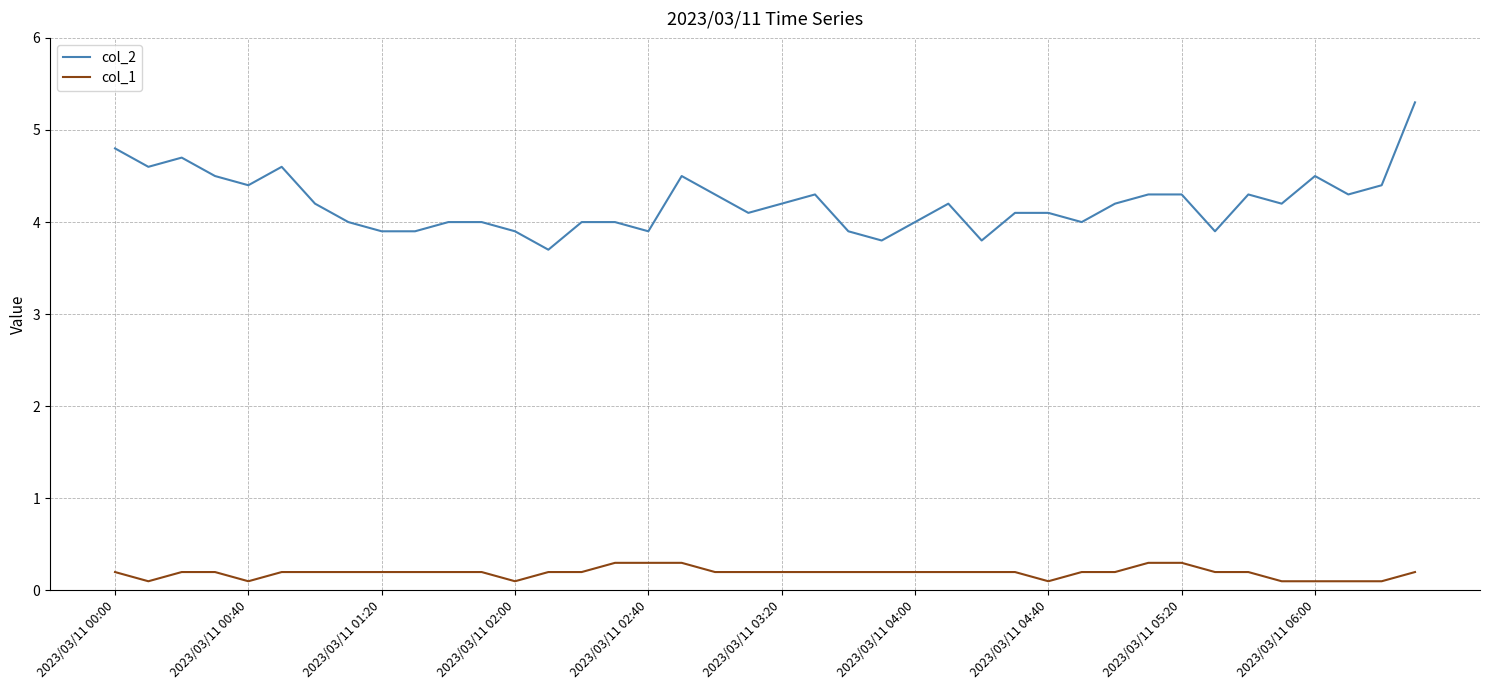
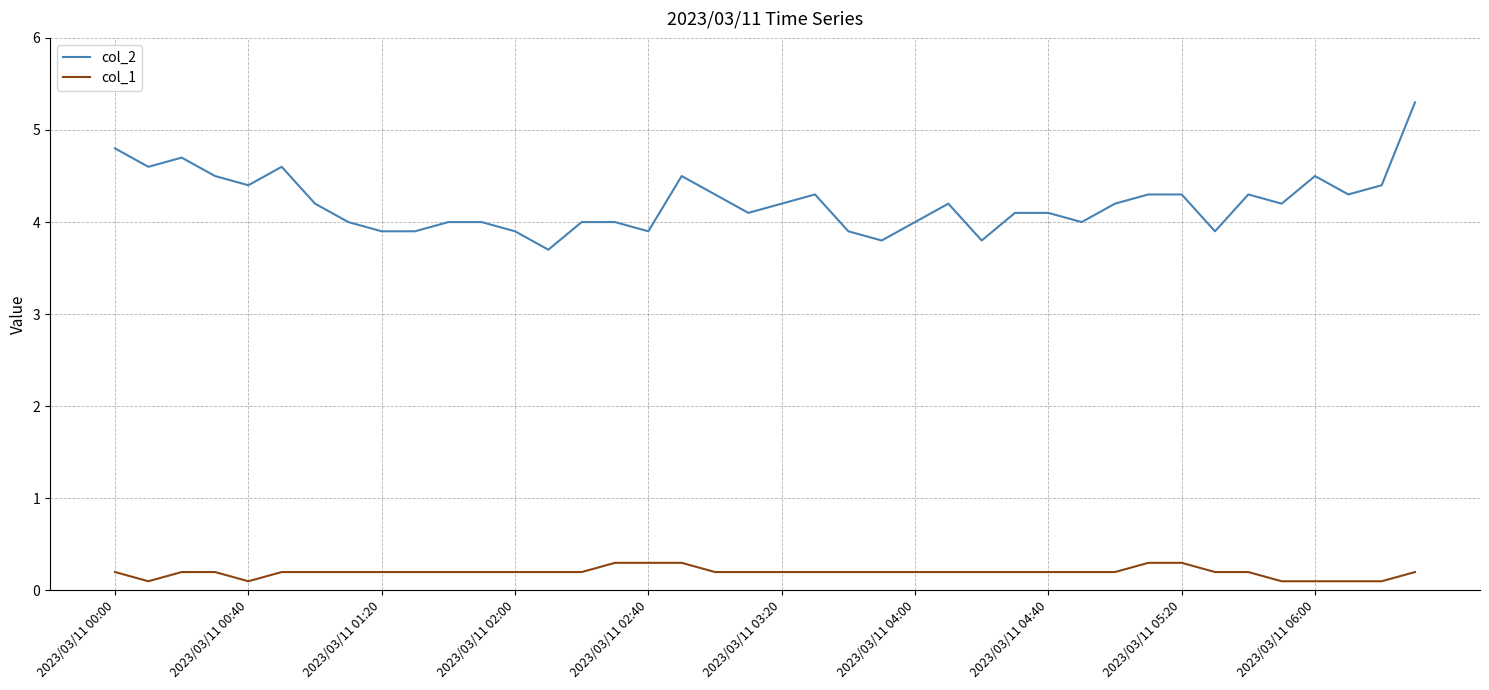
col_1, 2023/03/11 02:00: 0.1 -> 0.2
col_1, 2023/03/11 04:40: 0.1 -> 0.2
